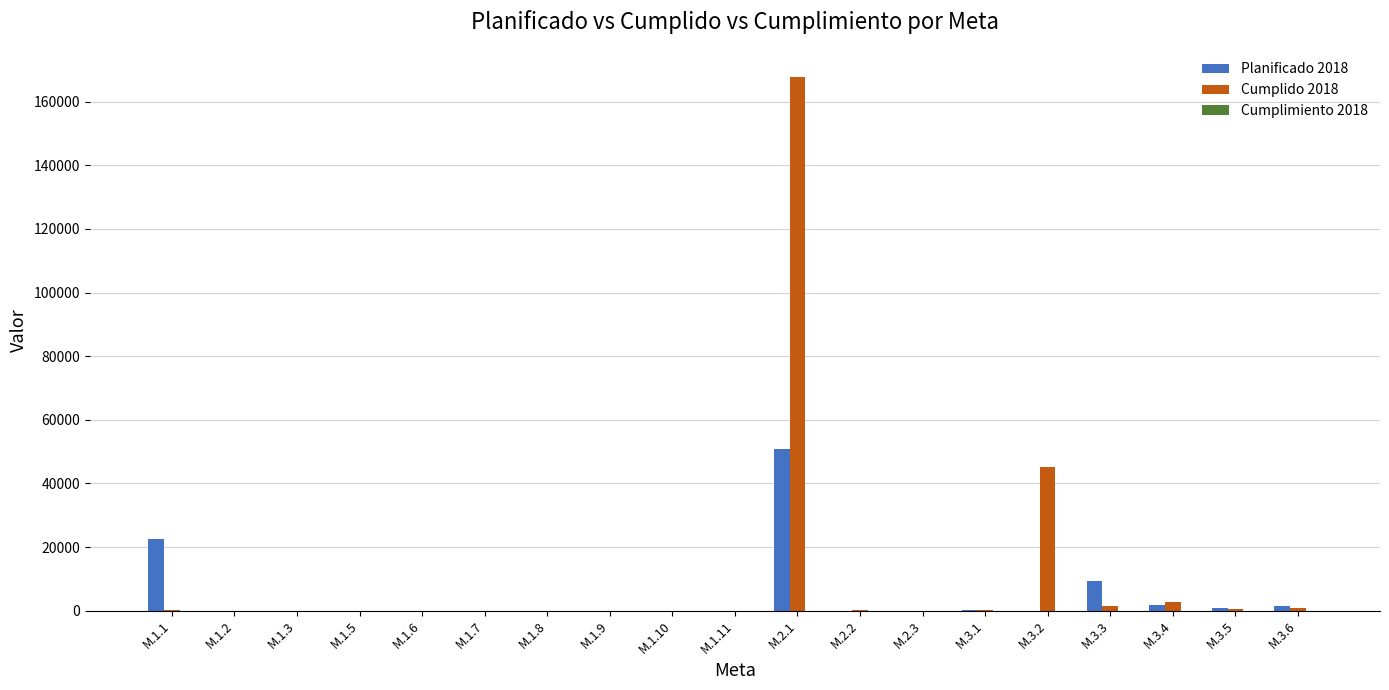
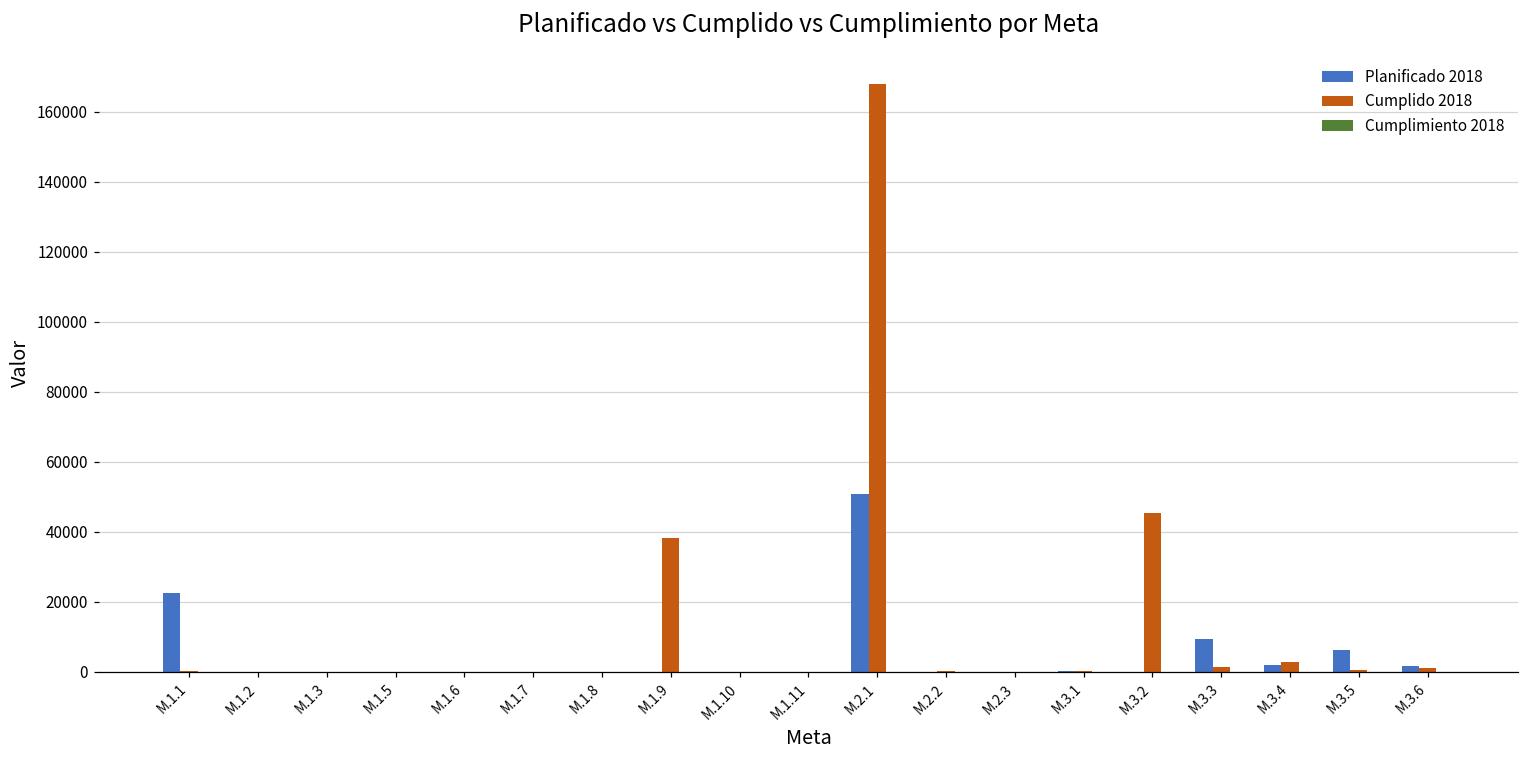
Cumplido 2018, M.1.9: 0 -> 38000
Planificado 2018, M.3.5: 1000 -> 6000
